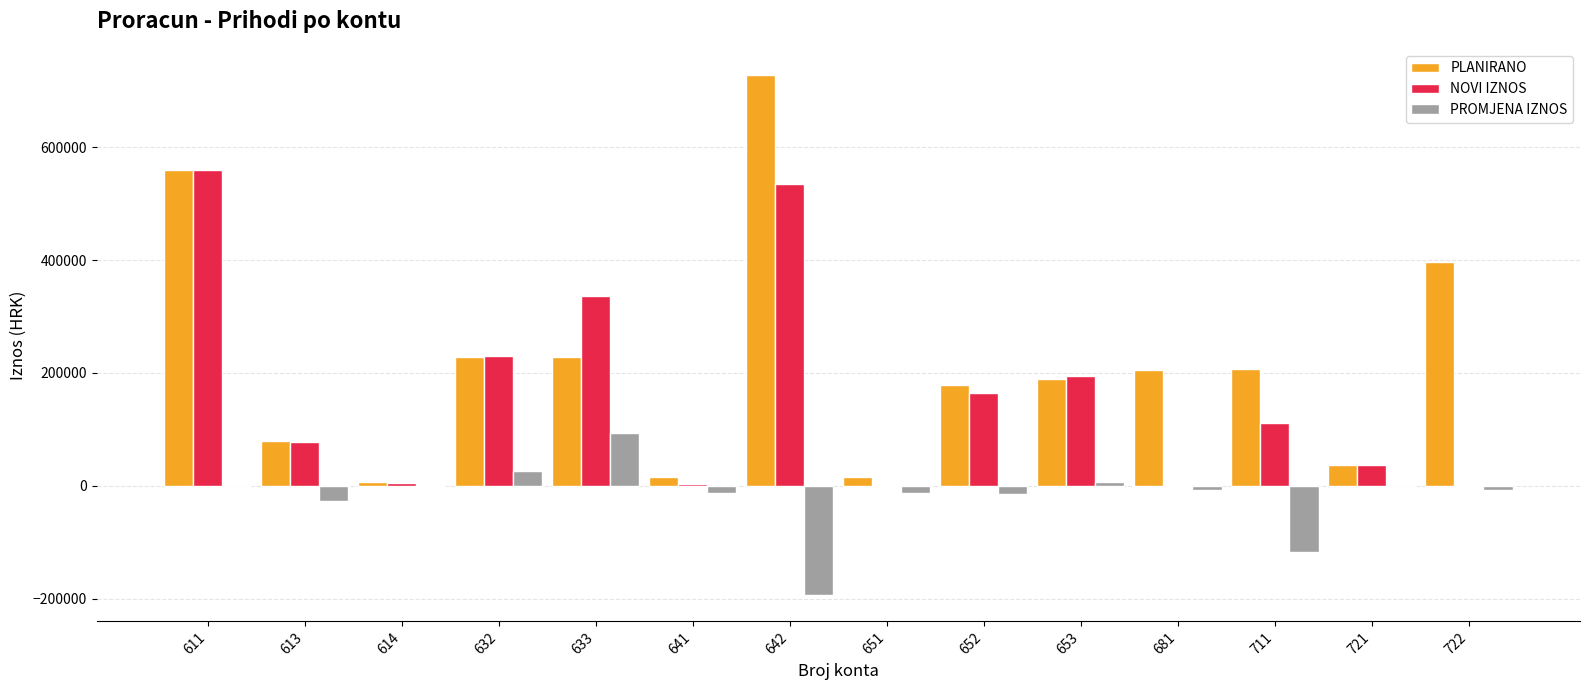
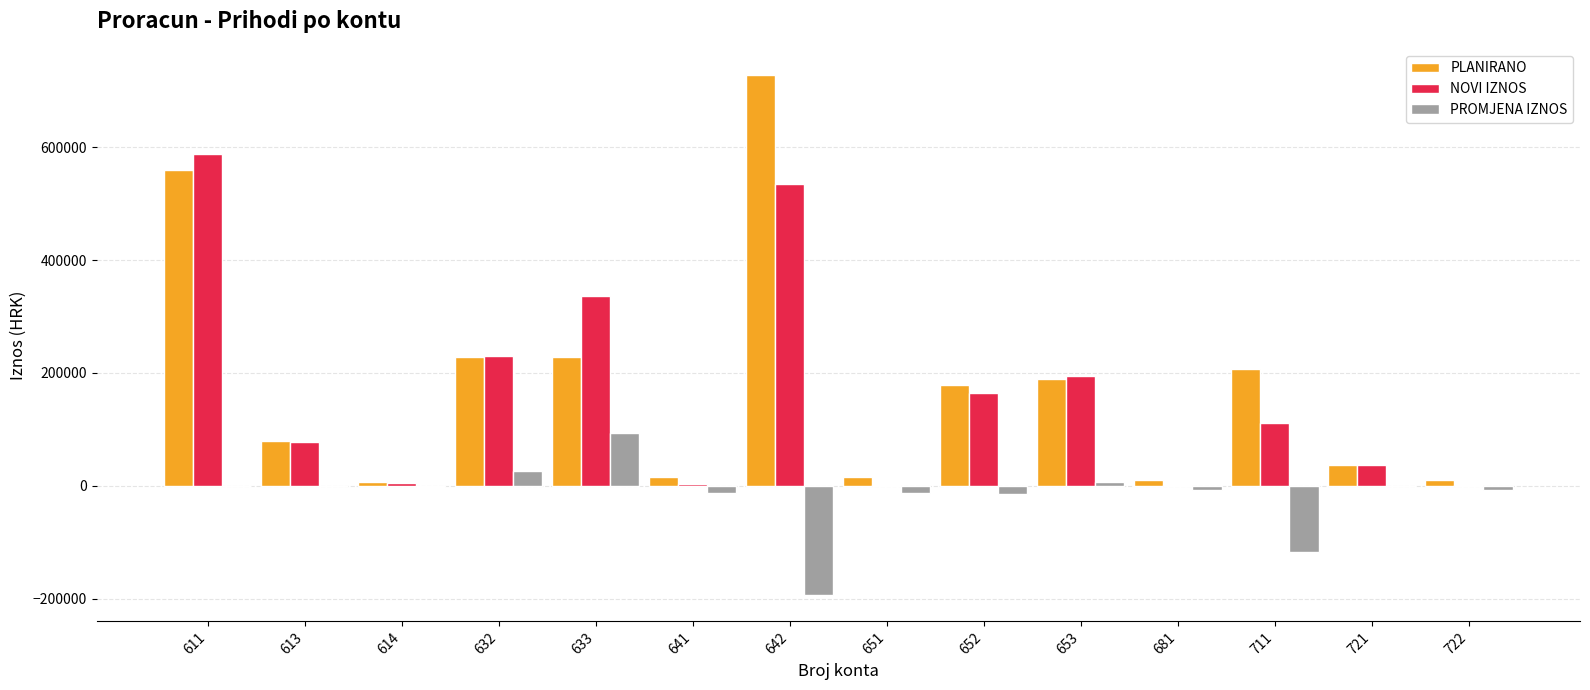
NOVI IZNOS, 611: 560000 -> 590000
PROMJENA IZNOS, 613: -30000 -> 0
PLANIRANO, 681: 200000 -> 10000
PLANIRANO, 722: 400000 -> 10000
